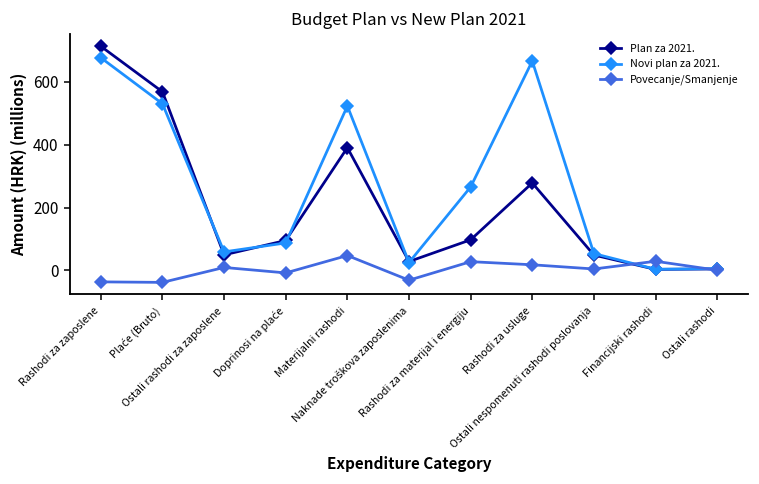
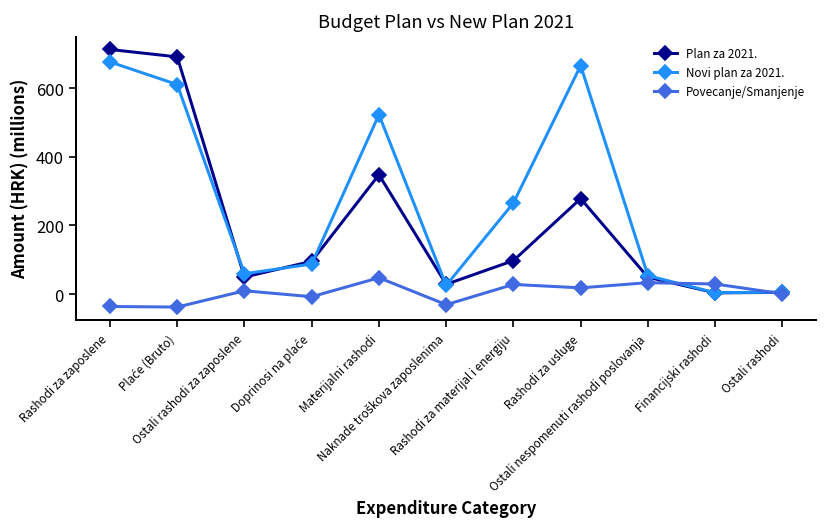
Plan za 2021., Plaće (Bruto): 570 -> 690
Novi plan za 2021., Plaće (Bruto): 530 -> 610
Plan za 2021., Materijalni rashodi: 390 -> 350
Povecanje/Smanjenje, Ostali nespomenuti rashodi poslovanja: 0 -> 30
